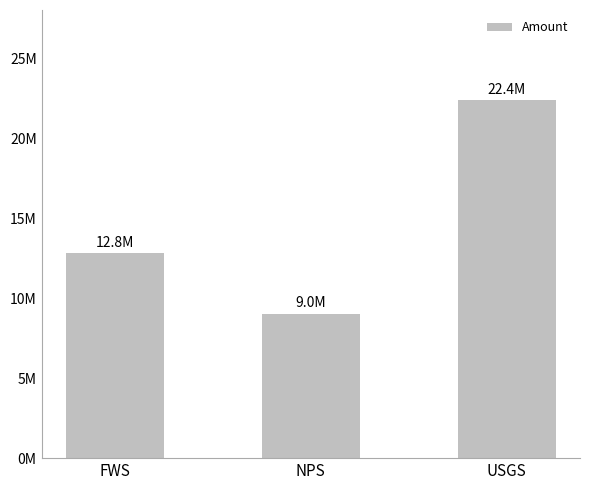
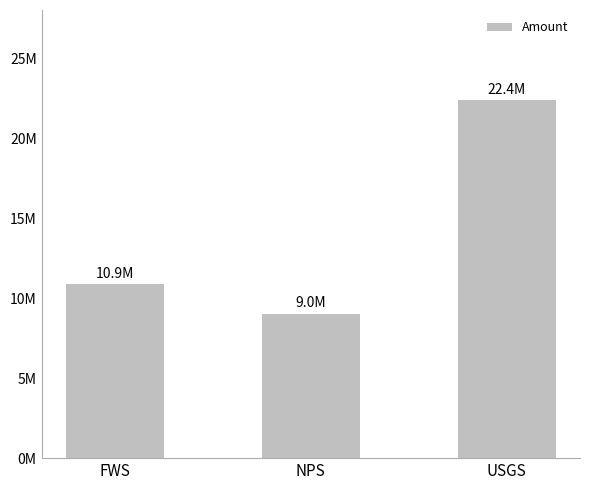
FWS: 12.8M -> 10.9M
